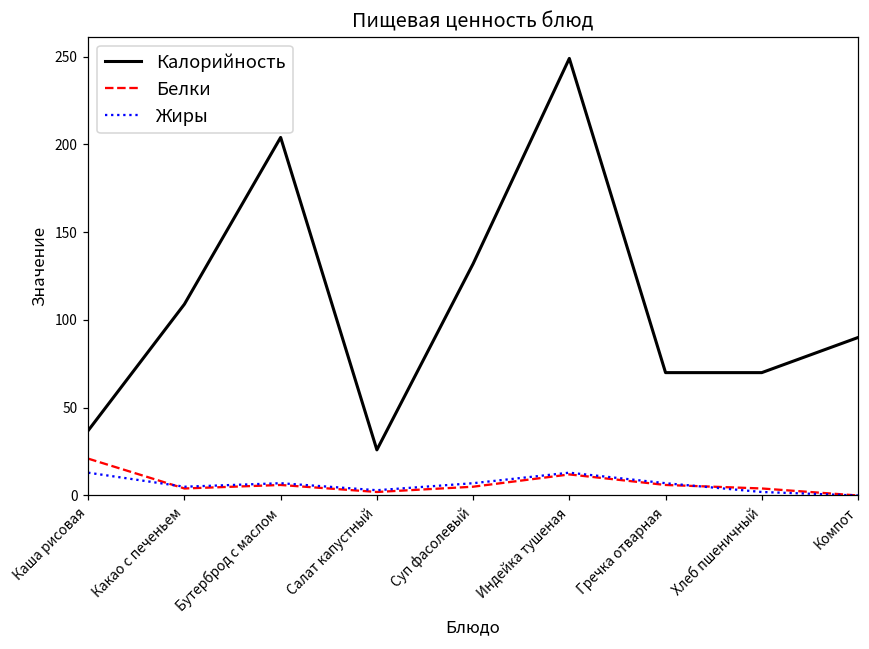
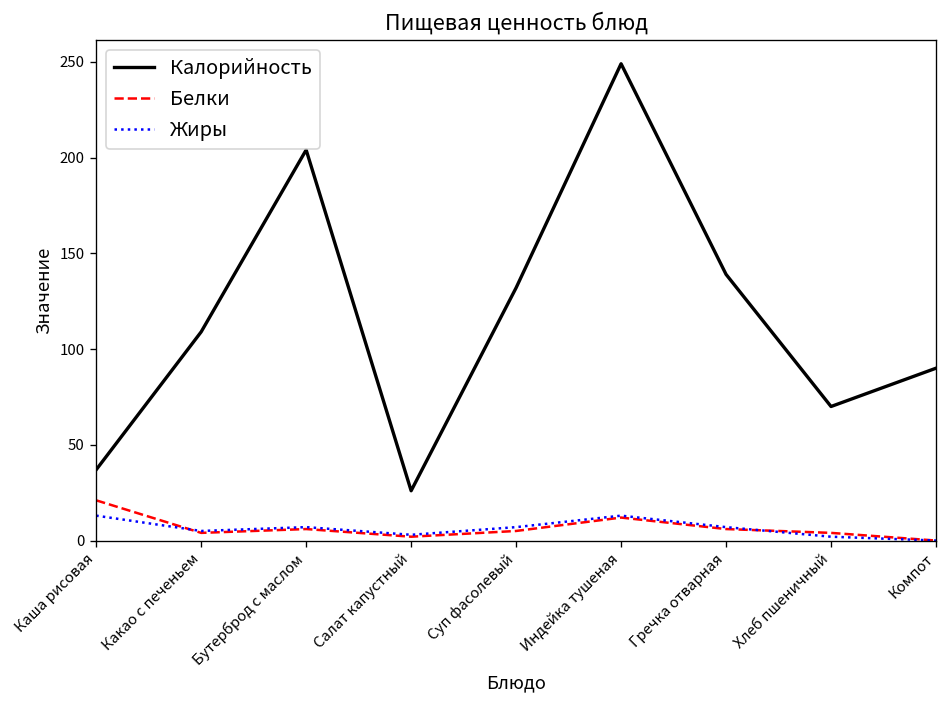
Калорийность, Гречка отварная: 70 -> 139
